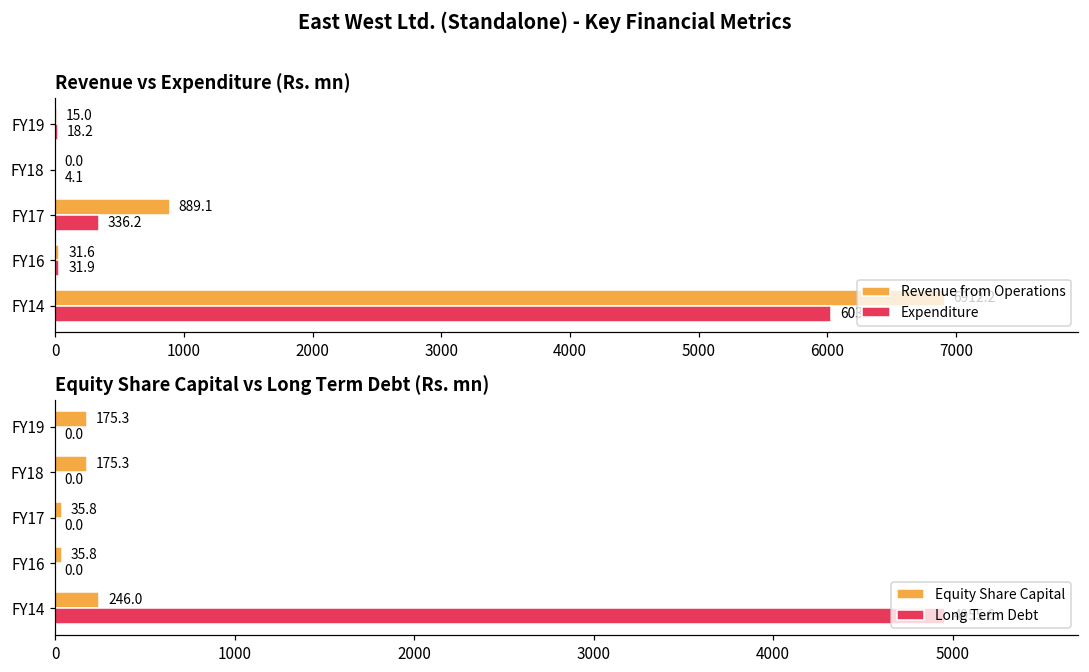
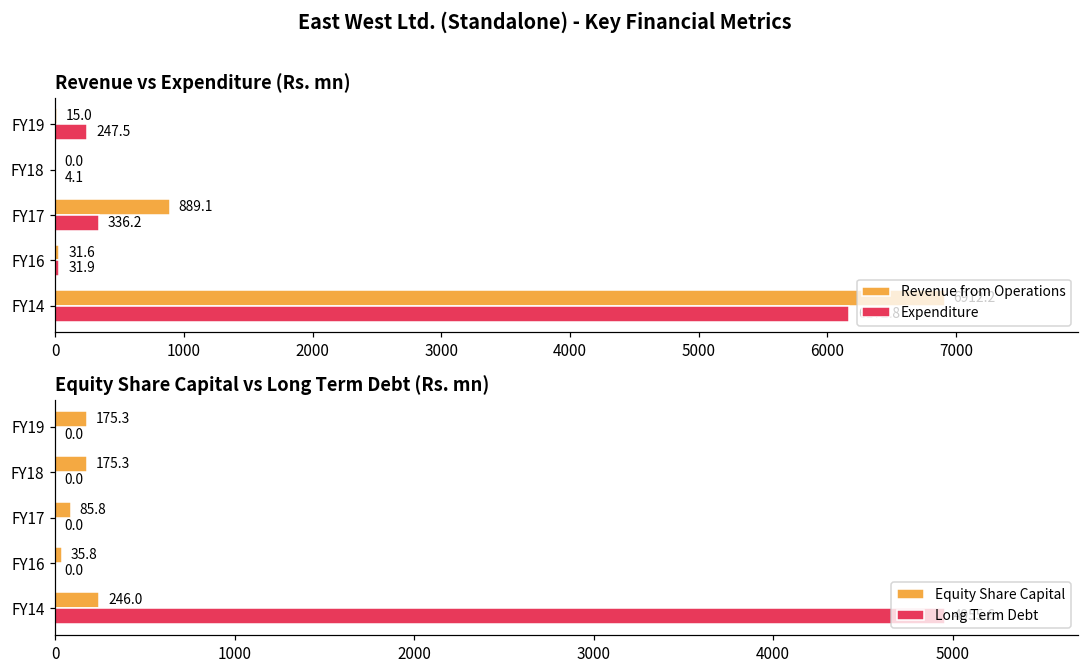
Revenue vs Expenditure (Rs. mn), Expenditure, FY19: 18.2 -> 247.5
Revenue vs Expenditure (Rs. mn), Expenditure, FY14: 6030 -> 6170
Equity Share Capital vs Long Term Debt (Rs. mn), Equity Share Capital, FY17: 35.8 -> 85.8
